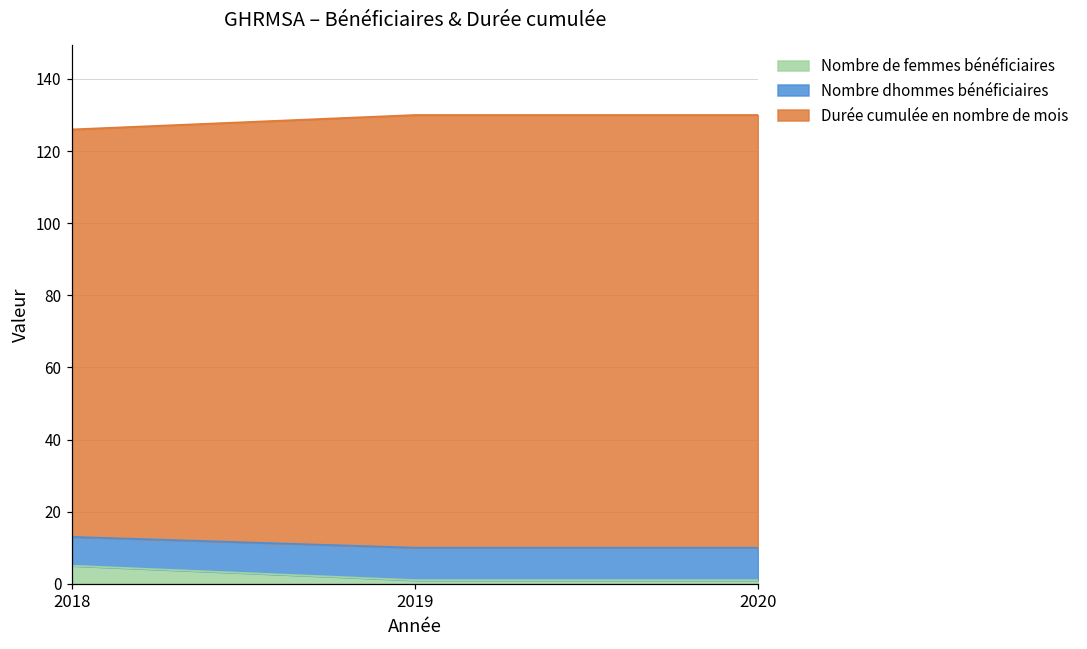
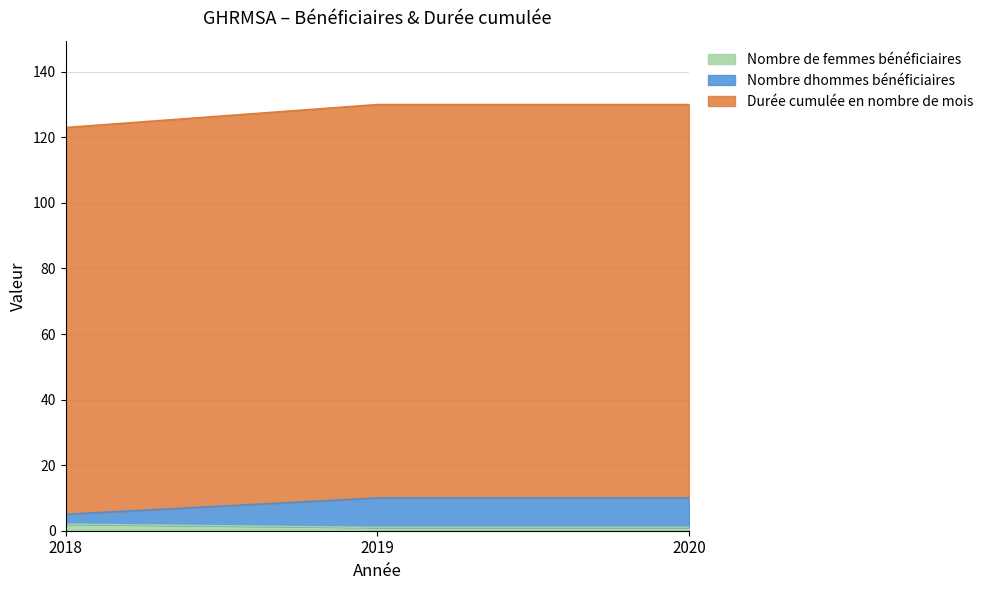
Nombre de femmes bénéficiaires, 2018: 5 -> 2
Nombre dhommes bénéficiaires, 2018: 8 -> 3
Durée cumulée en nombre de mois, 2018: 113 -> 118
